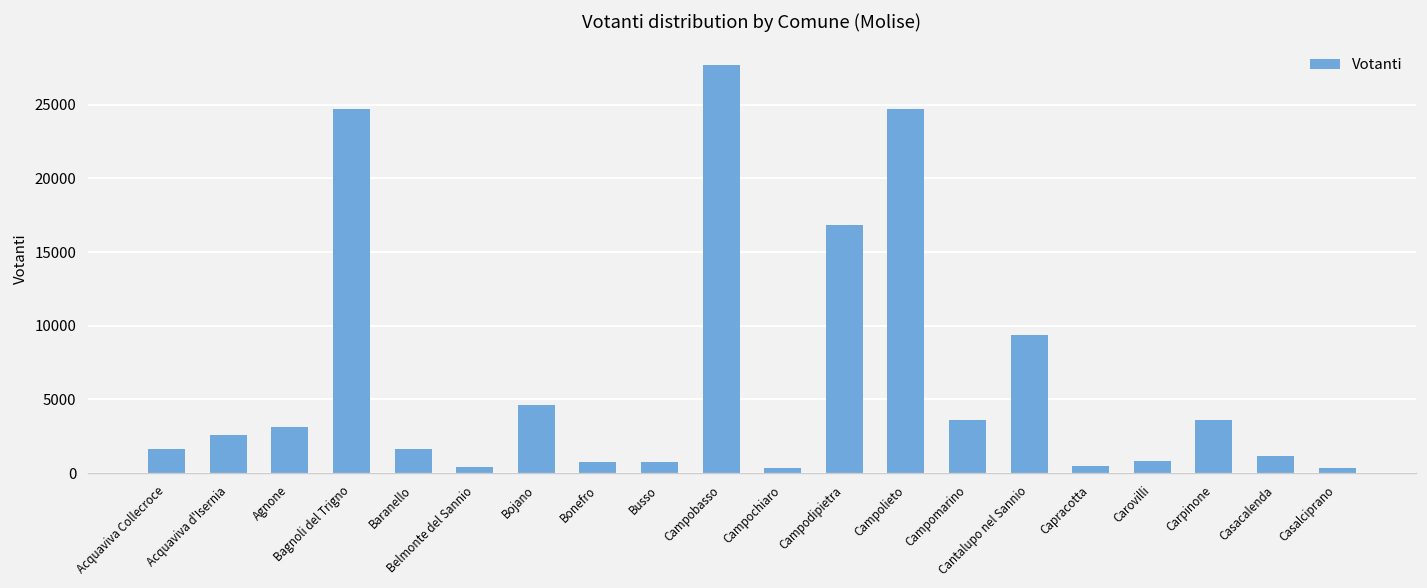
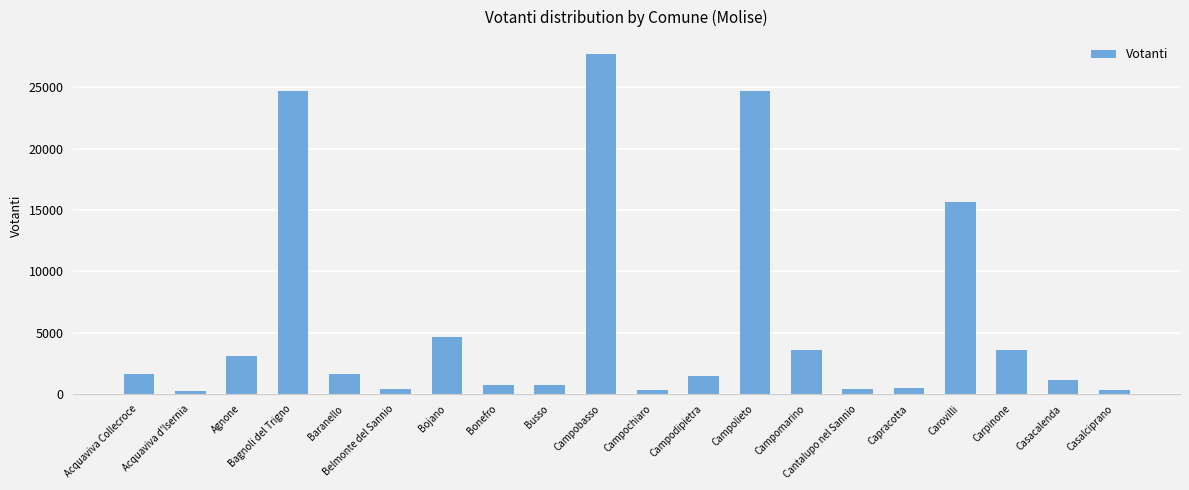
Acquaviva d'Isernia: 2600 -> 300
Campodipietra: 16800 -> 1500
Cantalupo nel Sannio: 9400 -> 400
Carovilli: 800 -> 15700
